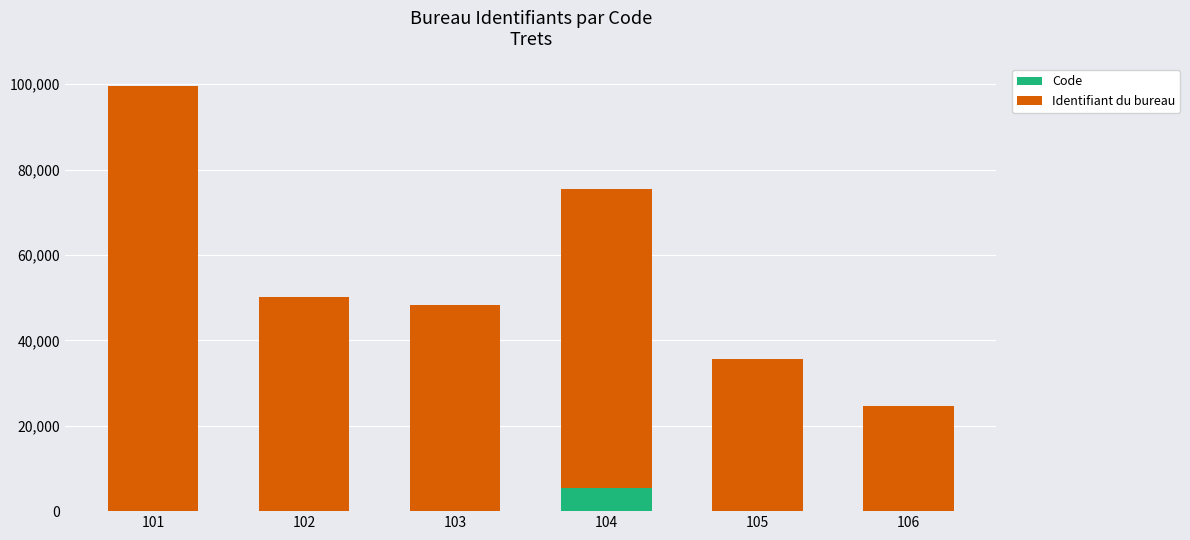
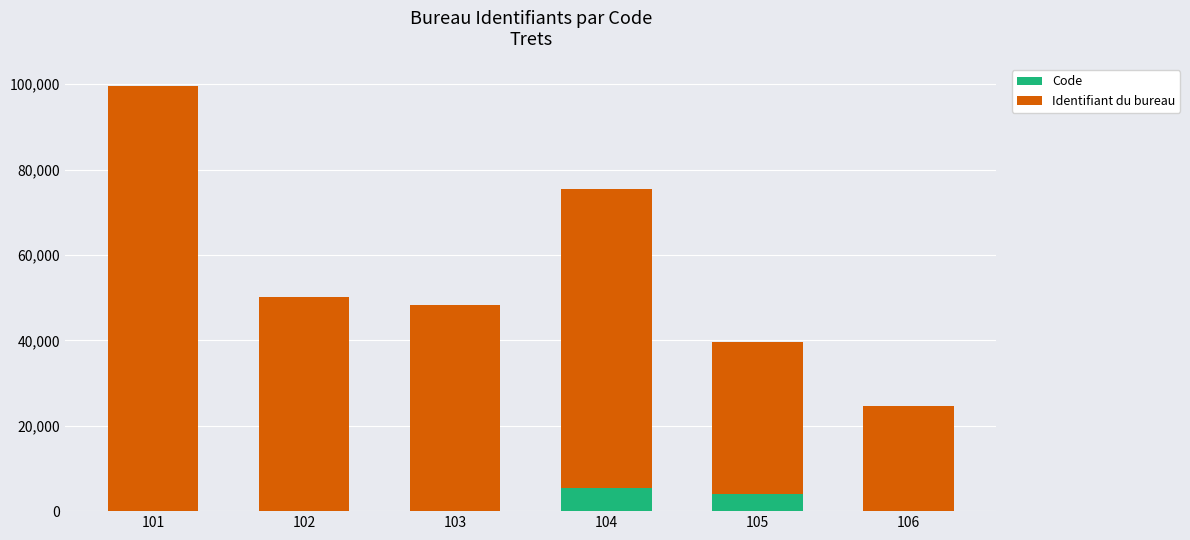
Code, 105: 0 -> 4,000
